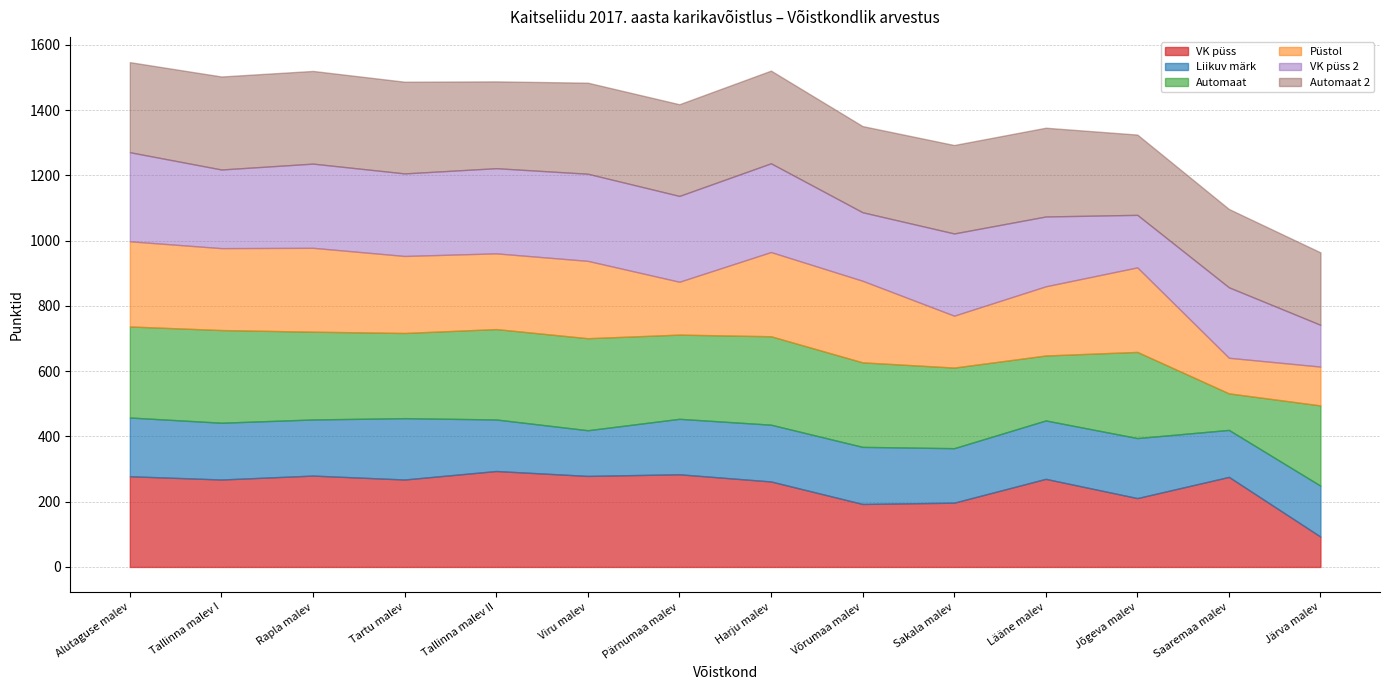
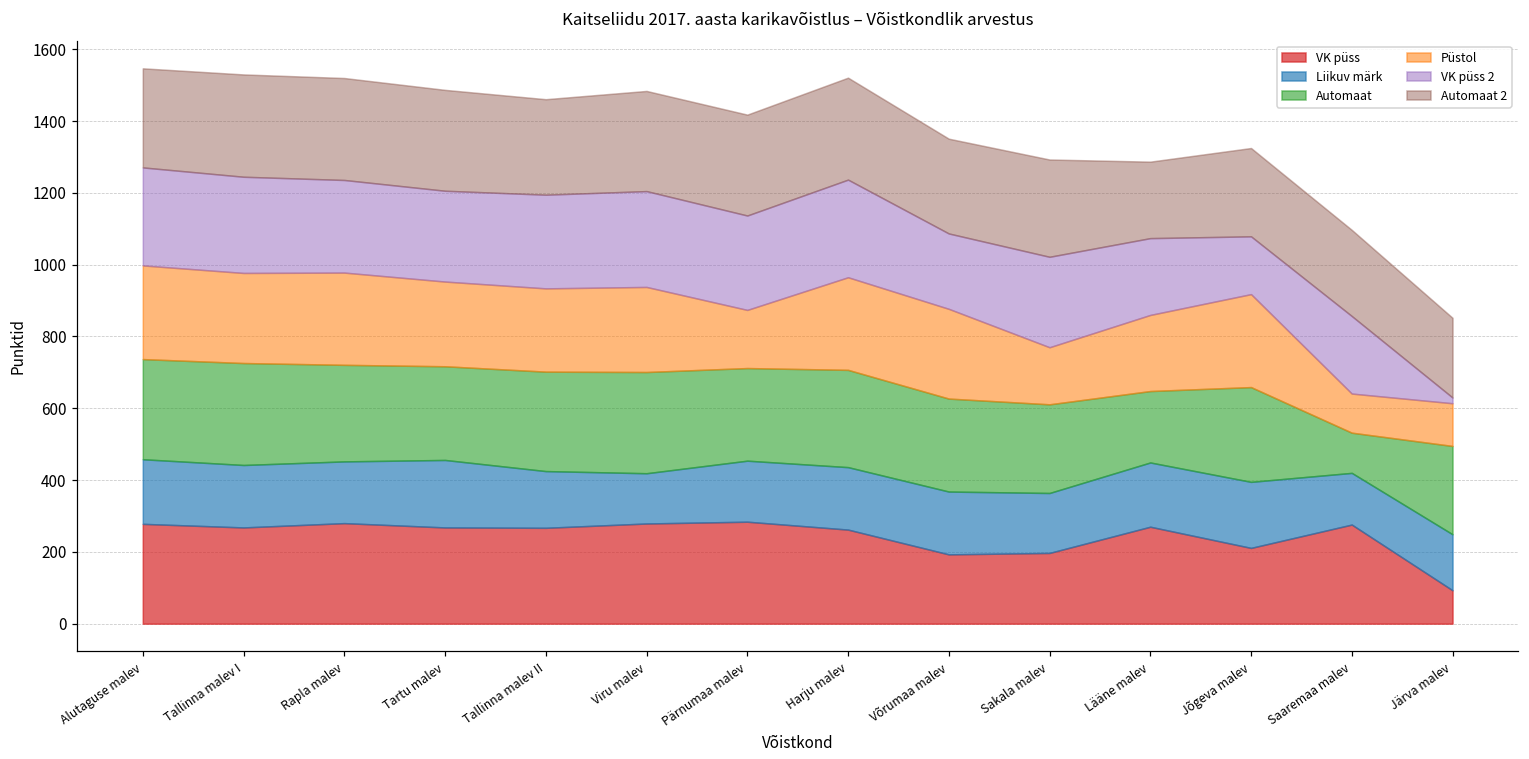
VK püss 2, Tallinna malev I: 240 -> 270
VK püss, Tallinna malev II: 290 -> 270
Automaat 2, Lääne malev: 270 -> 210
VK püss 2, Järva malev: 130 -> 20
